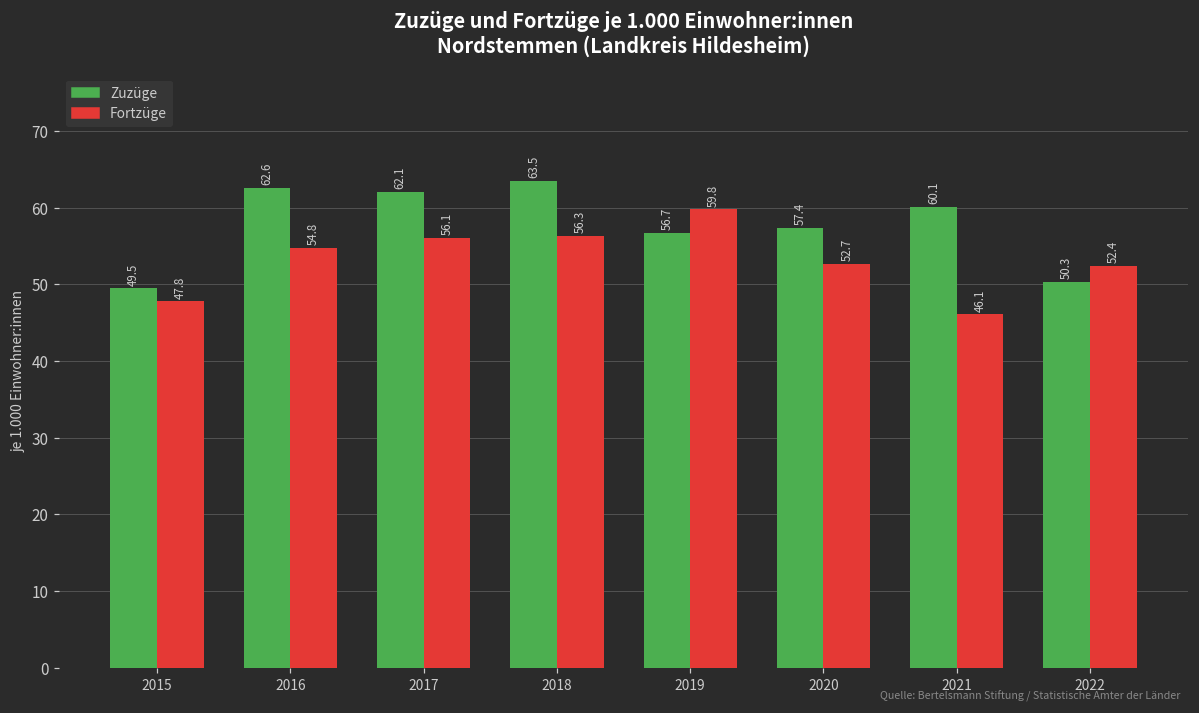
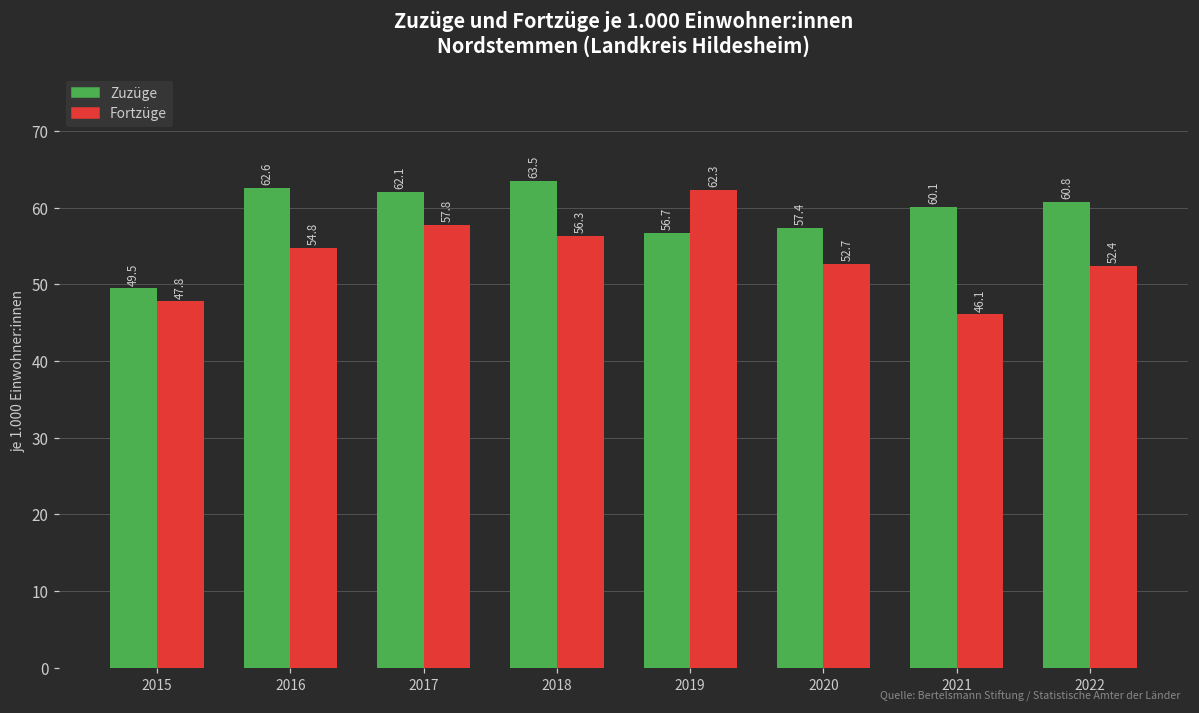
Fortzüge, 2017: 56.1 -> 57.8
Fortzüge, 2019: 59.8 -> 62.3
Zuzüge, 2022: 50.3 -> 60.8
